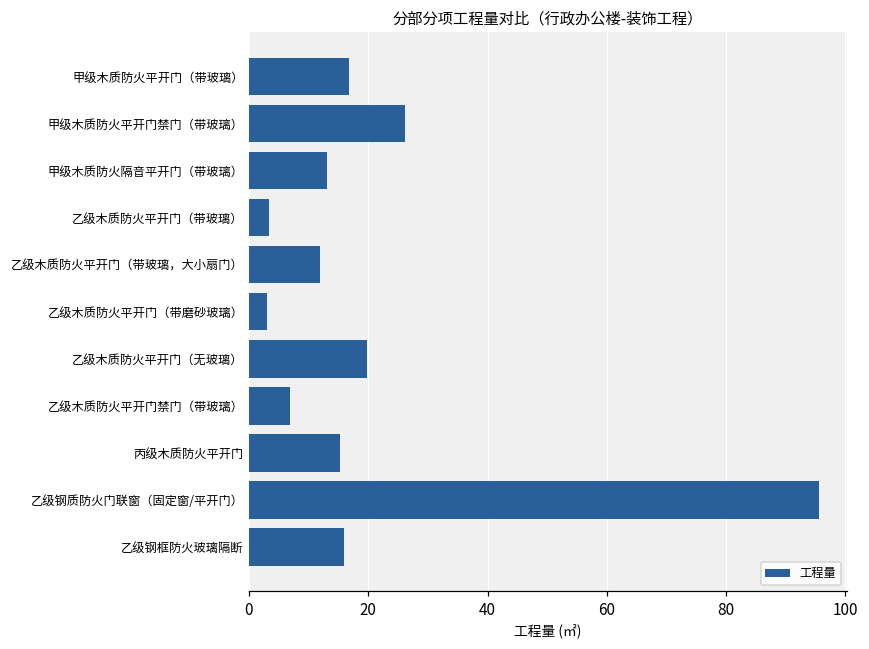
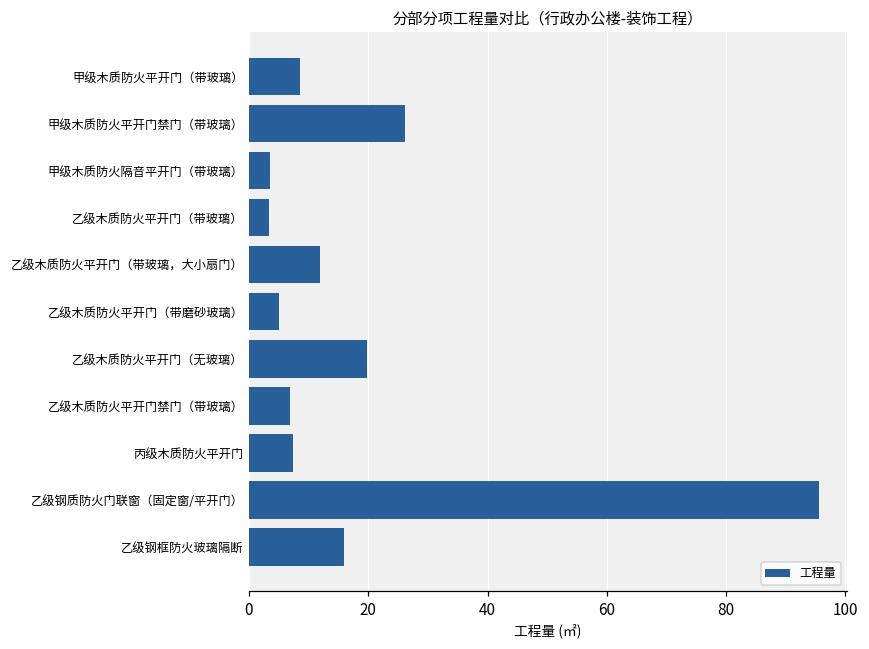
甲级木质防火平开门（带玻璃）: 17 -> 9
甲级木质防火隔音平开门（带玻璃）: 13 -> 4
乙级木质防火平开门（带磨砂玻璃）: 3 -> 5
丙级木质防火平开门: 15 -> 7
